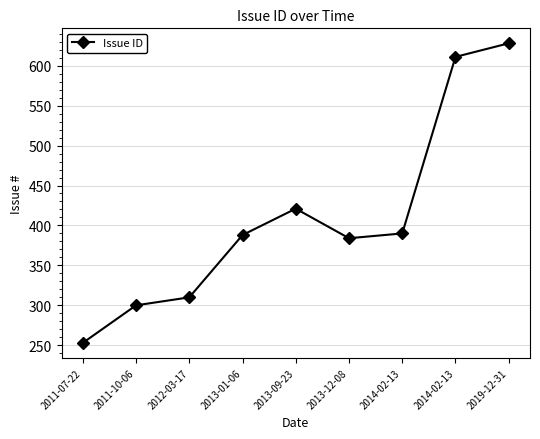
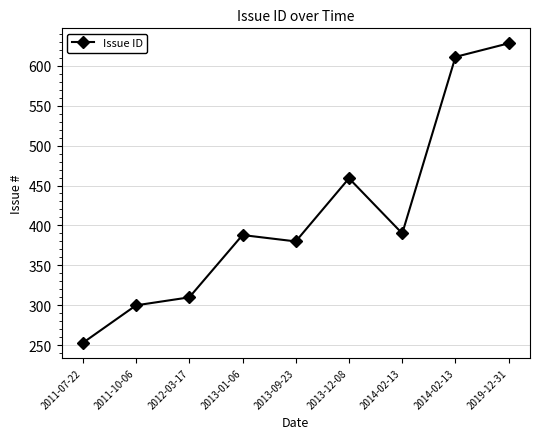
2013-09-23: 420 -> 380
2013-12-08: 380 -> 460
